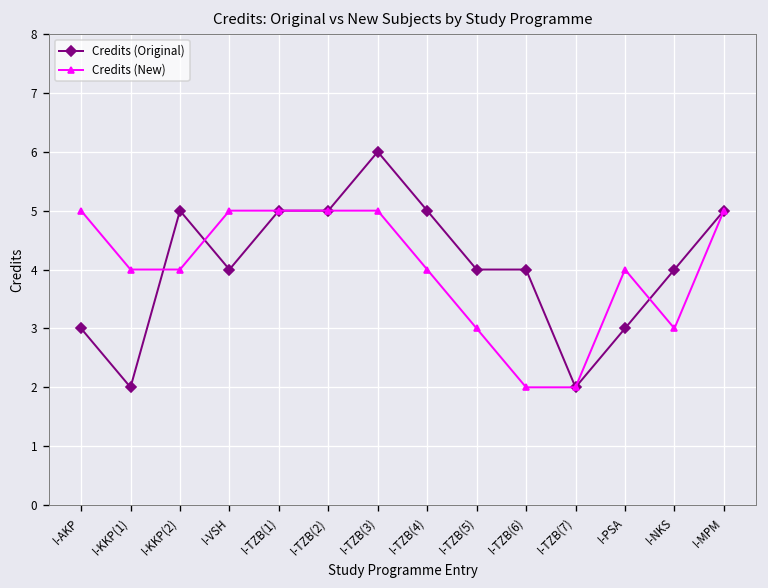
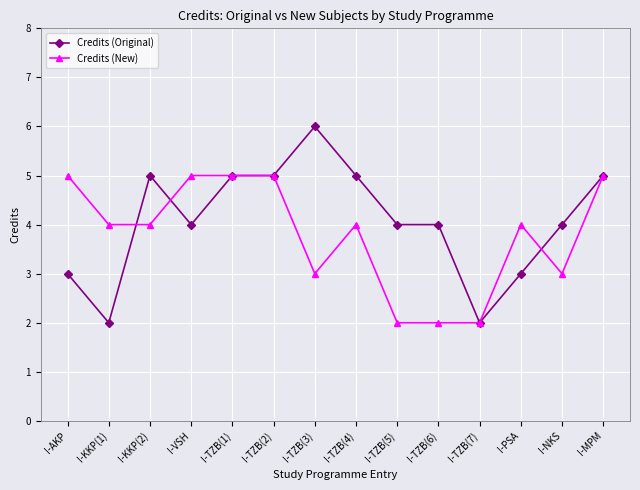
Credits (New), I-TZB(3): 5 -> 3
Credits (New), I-TZB(5): 3 -> 2
